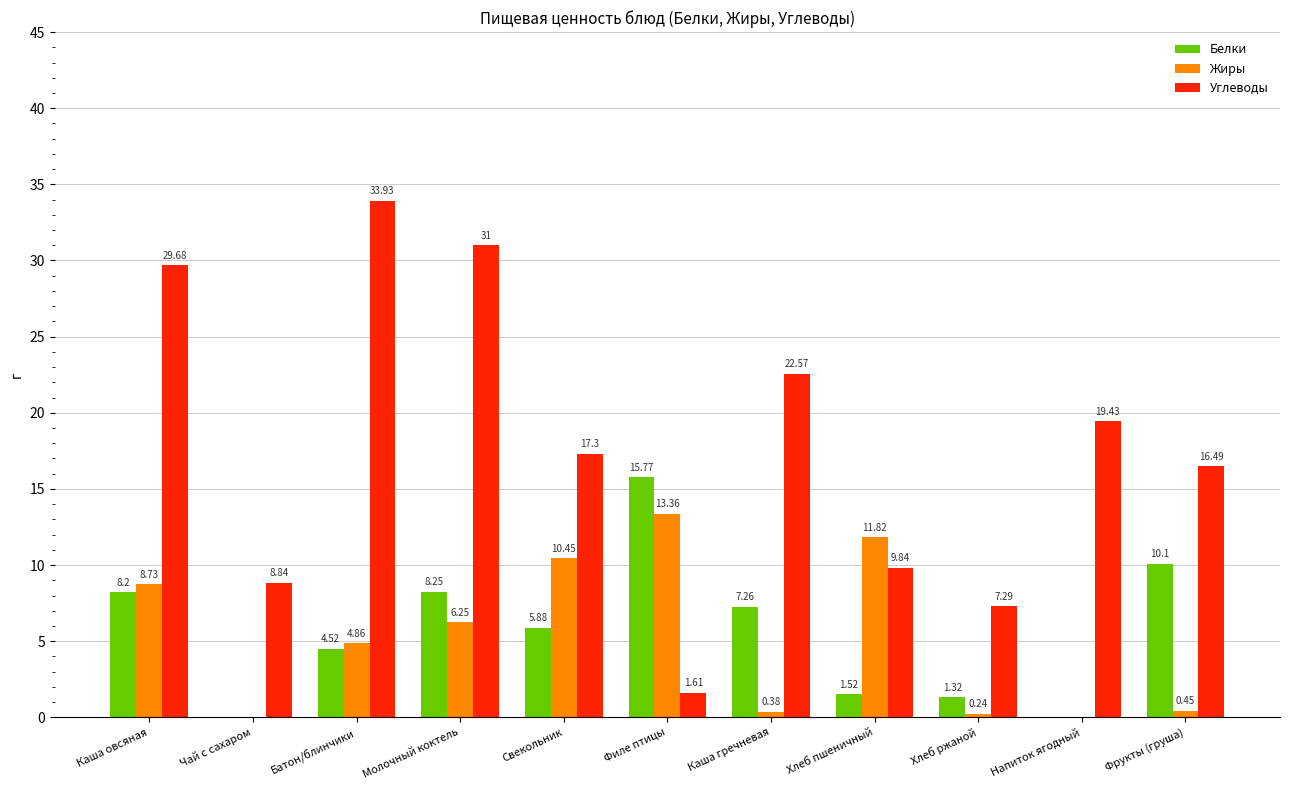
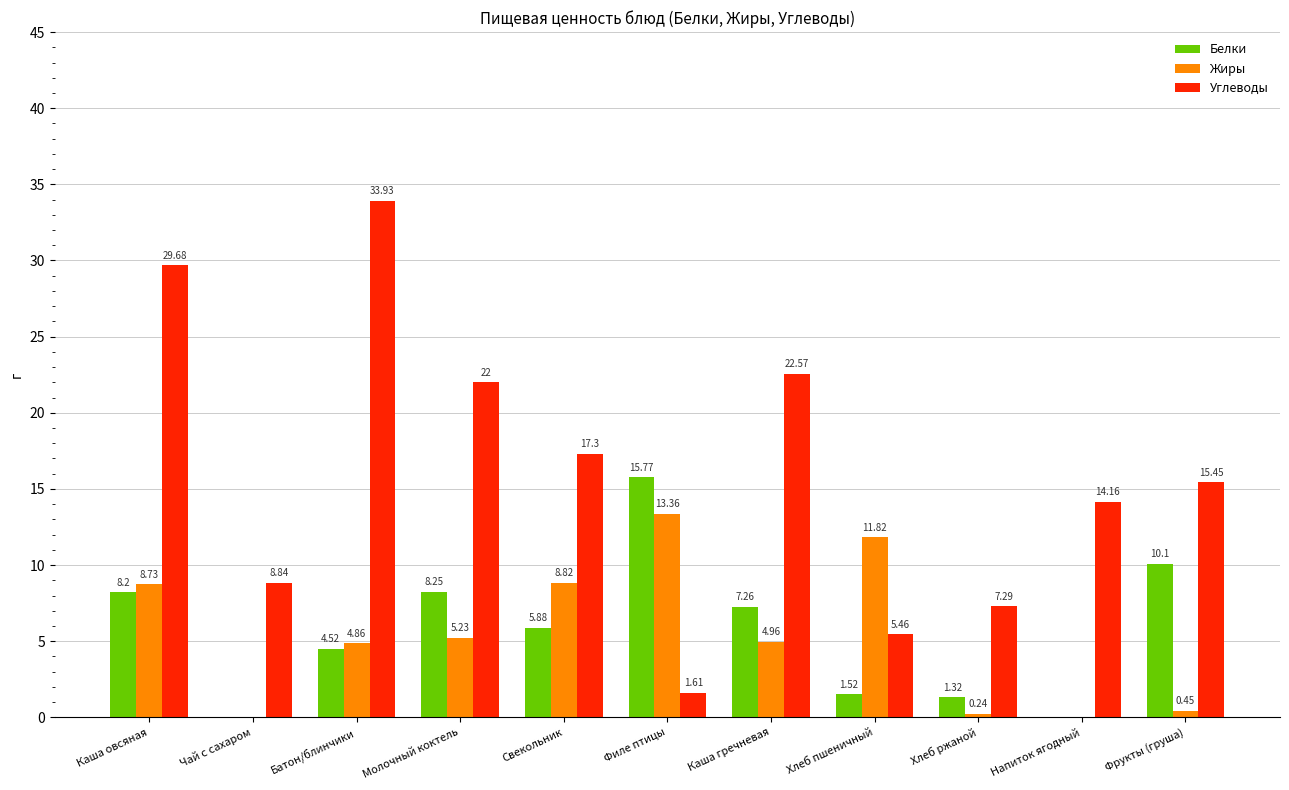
Жиры, Молочный коктель: 6.25 -> 5.23
Углеводы, Молочный коктель: 31 -> 22
Жиры, Свекольник: 10.45 -> 8.82
Жиры, Каша гречневая: 0.38 -> 4.96
Углеводы, Хлеб пшеничный: 9.84 -> 5.46
Углеводы, Напиток ягодный: 19.43 -> 14.16
Углеводы, Фрукты (груша): 16.49 -> 15.45
